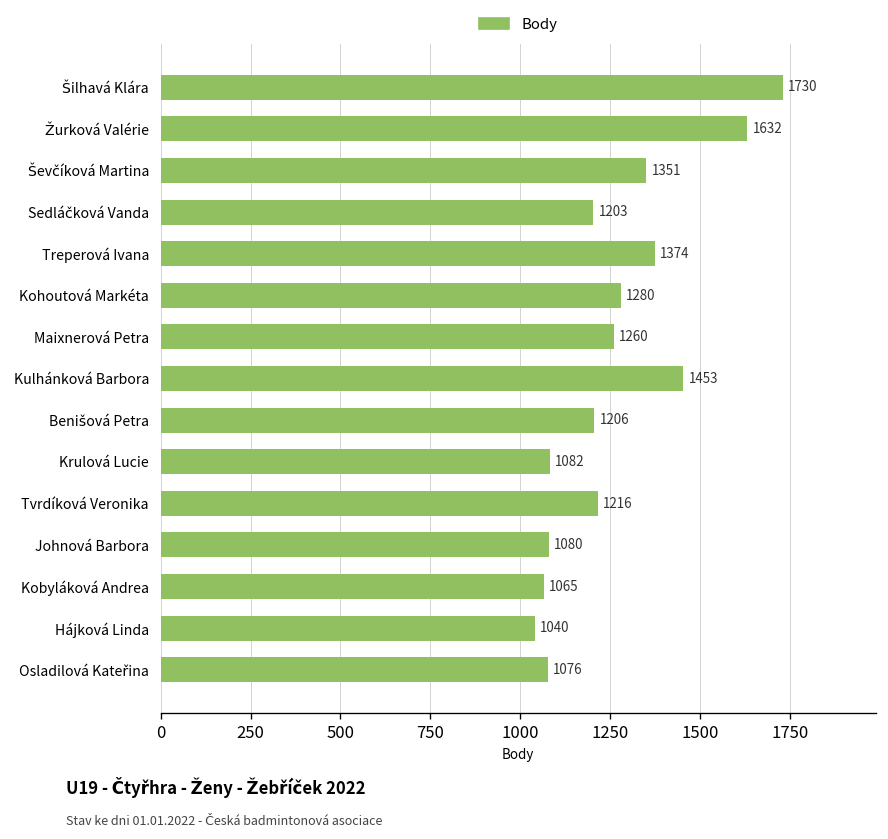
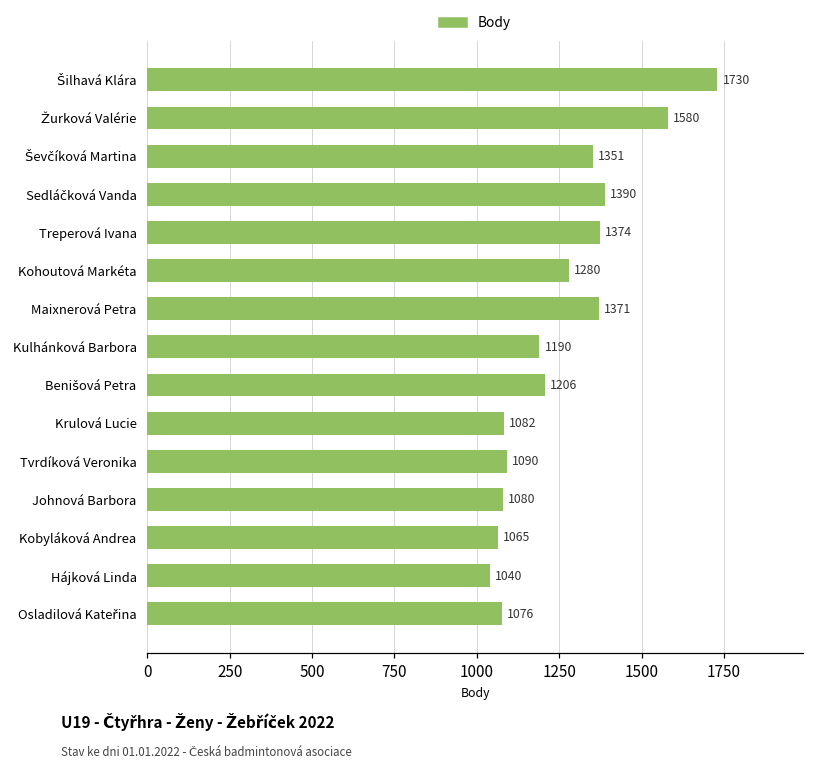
Žurková Valérie: 1632 -> 1580
Sedláčková Vanda: 1203 -> 1390
Maixnerová Petra: 1260 -> 1371
Kulhánková Barbora: 1453 -> 1190
Tvrdíková Veronika: 1216 -> 1090
